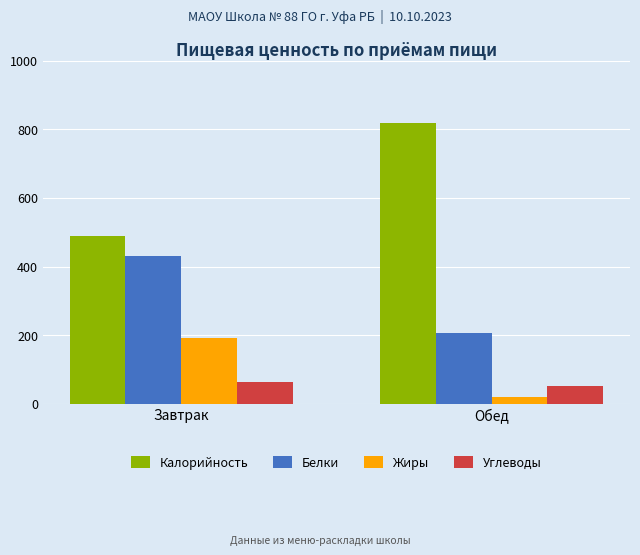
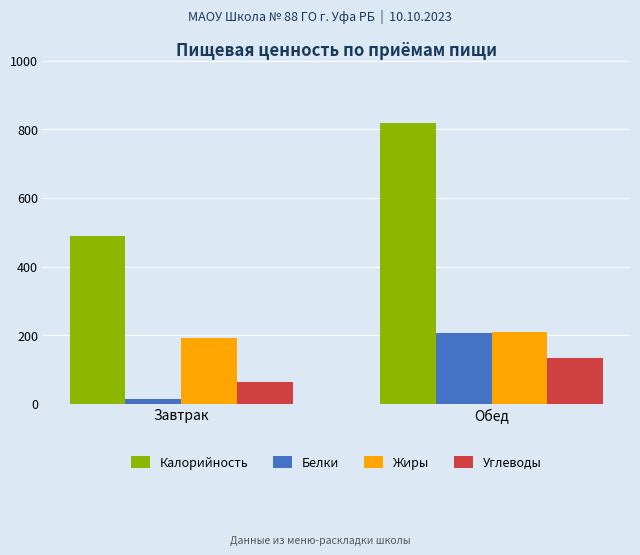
Белки, Завтрак: 430 -> 10
Жиры, Обед: 20 -> 210
Углеводы, Обед: 50 -> 130
